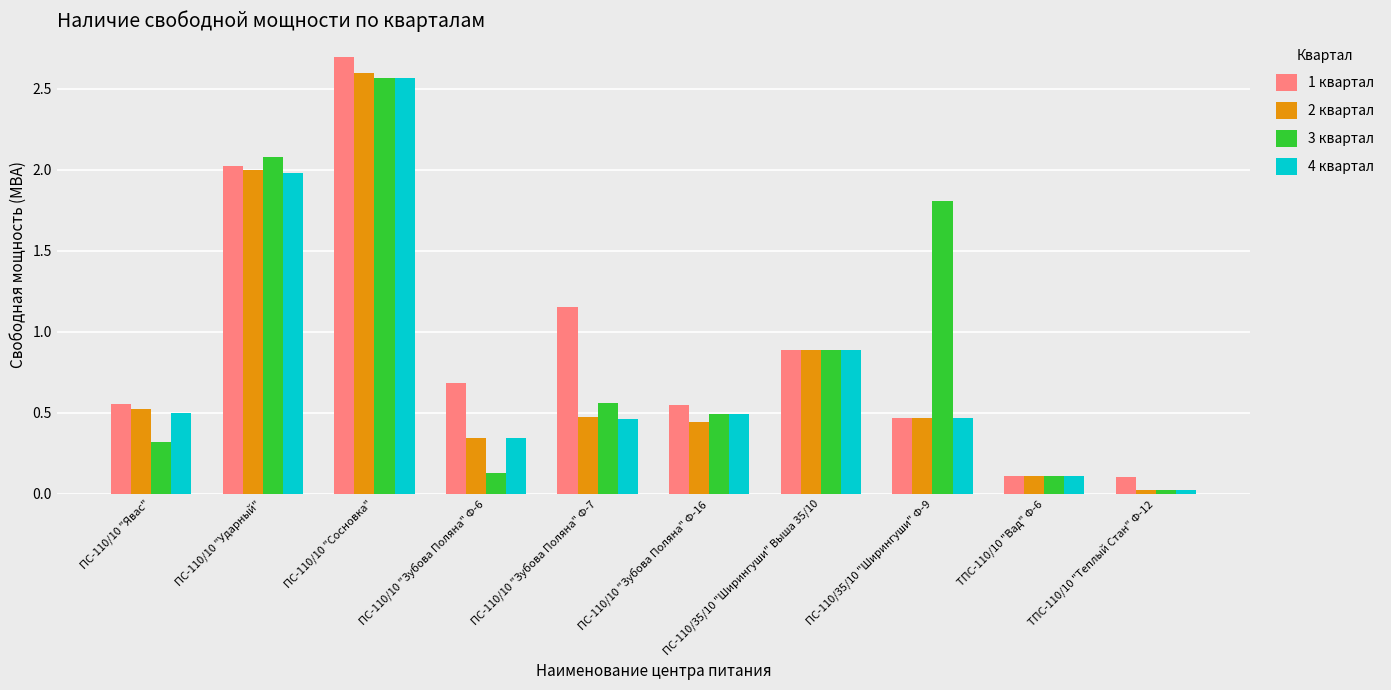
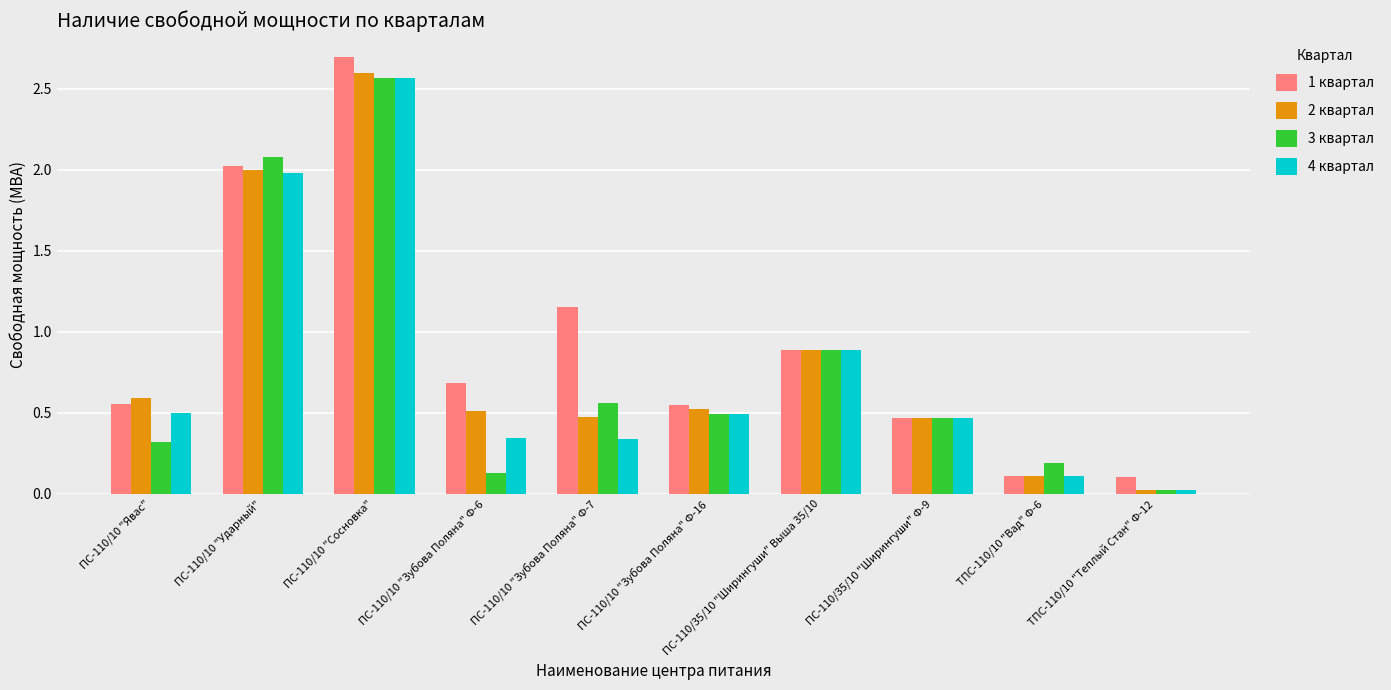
2 квартал, ПС-110/10 "Явас": 0.52 -> 0.59
2 квартал, ПС-110/10 "Зубова Поляна" Ф-6: 0.34 -> 0.51
4 квартал, ПС-110/10 "Зубова Поляна" Ф-7: 0.46 -> 0.34
2 квартал, ПС-110/10 "Зубова Поляна" Ф-16: 0.44 -> 0.52
3 квартал, ПС-110/35/10 "Ширингуши" Ф-9: 1.81 -> 0.47
3 квартал, ТПС-110/10 "Вад" Ф-6: 0.11 -> 0.19
